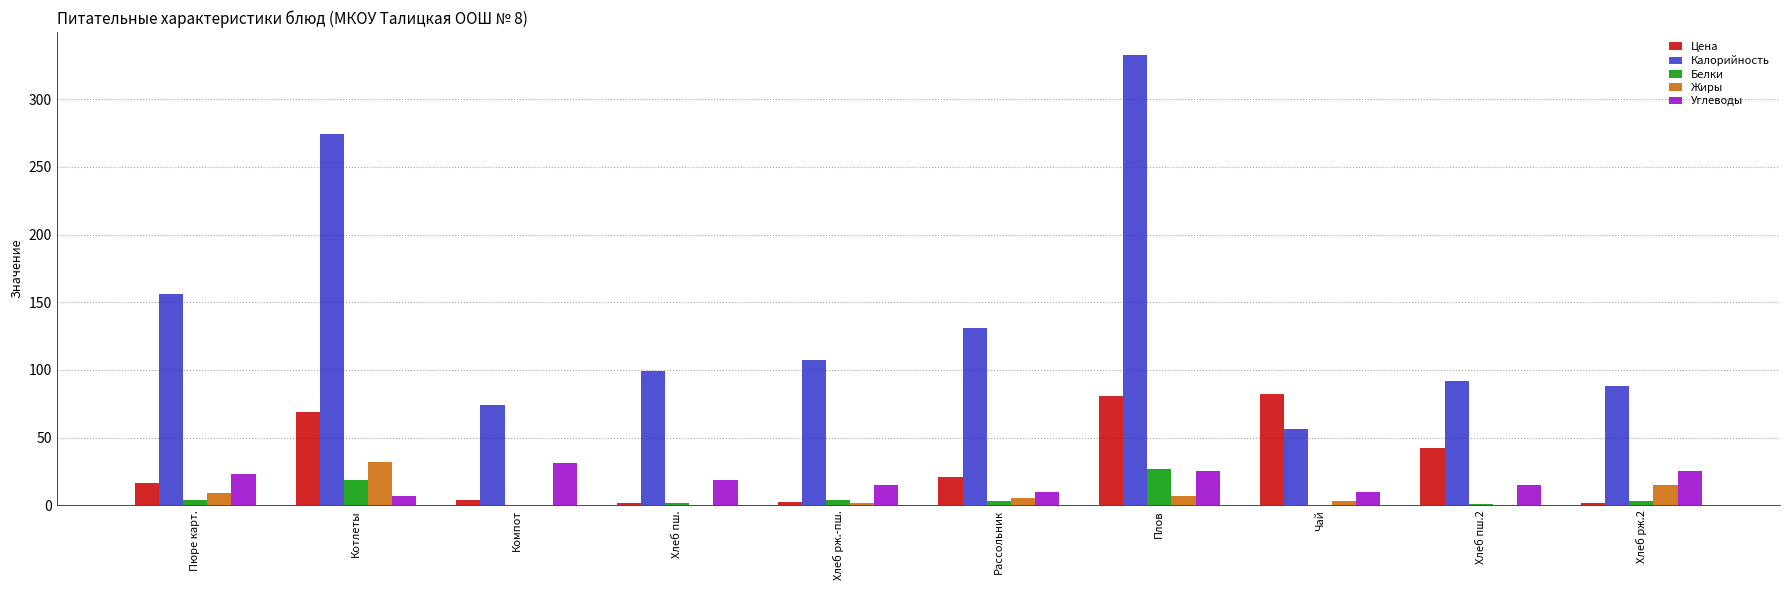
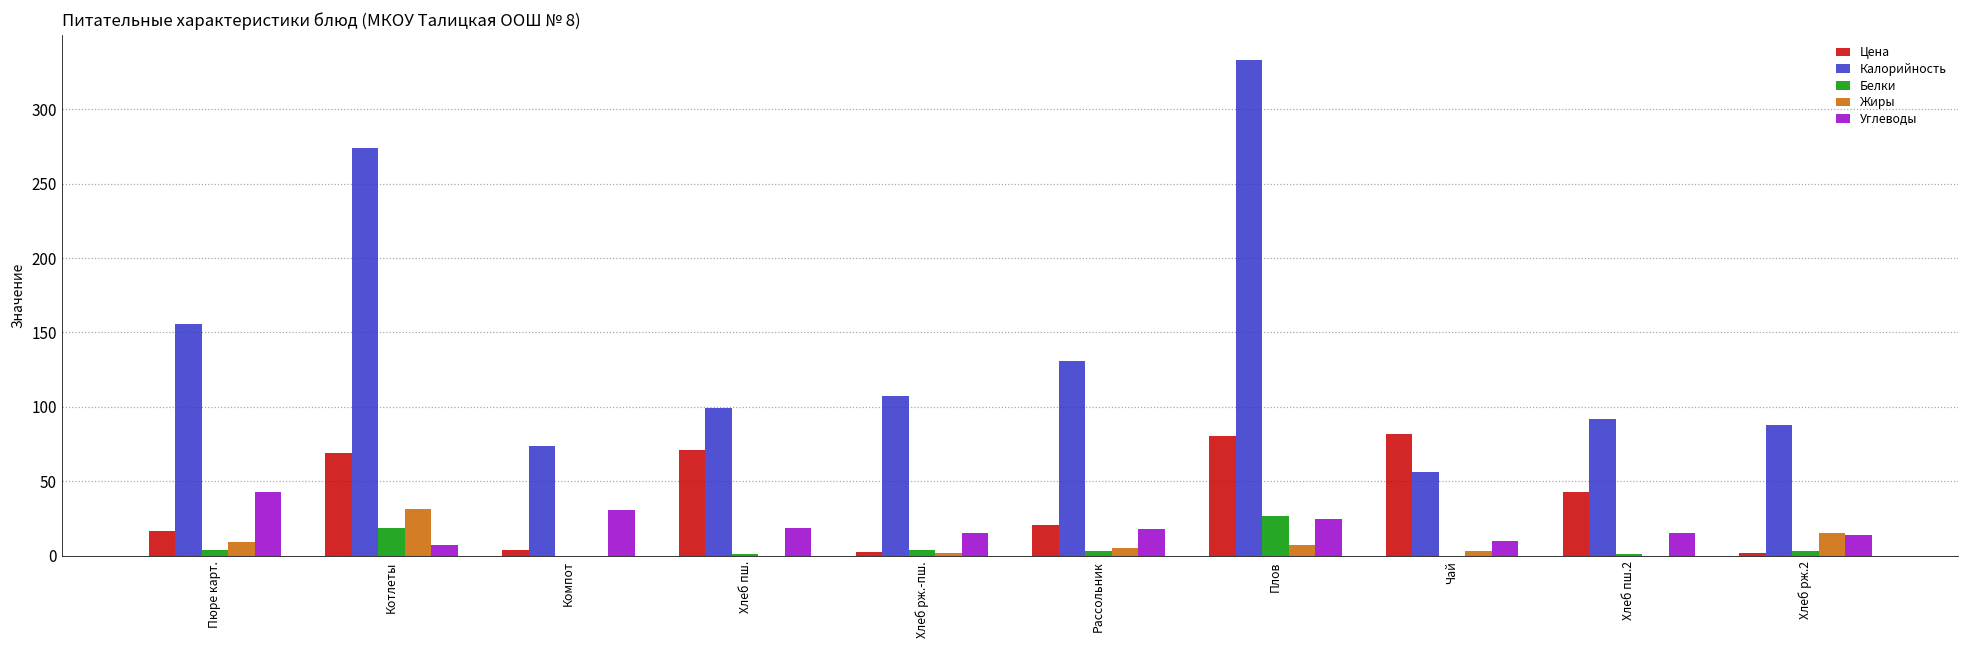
Углеводы, Пюре карт.: 23 -> 43
Цена, Хлеб пш.: 2 -> 71
Углеводы, Рассольник: 10 -> 18
Углеводы, Хлеб рж.2: 25 -> 14
